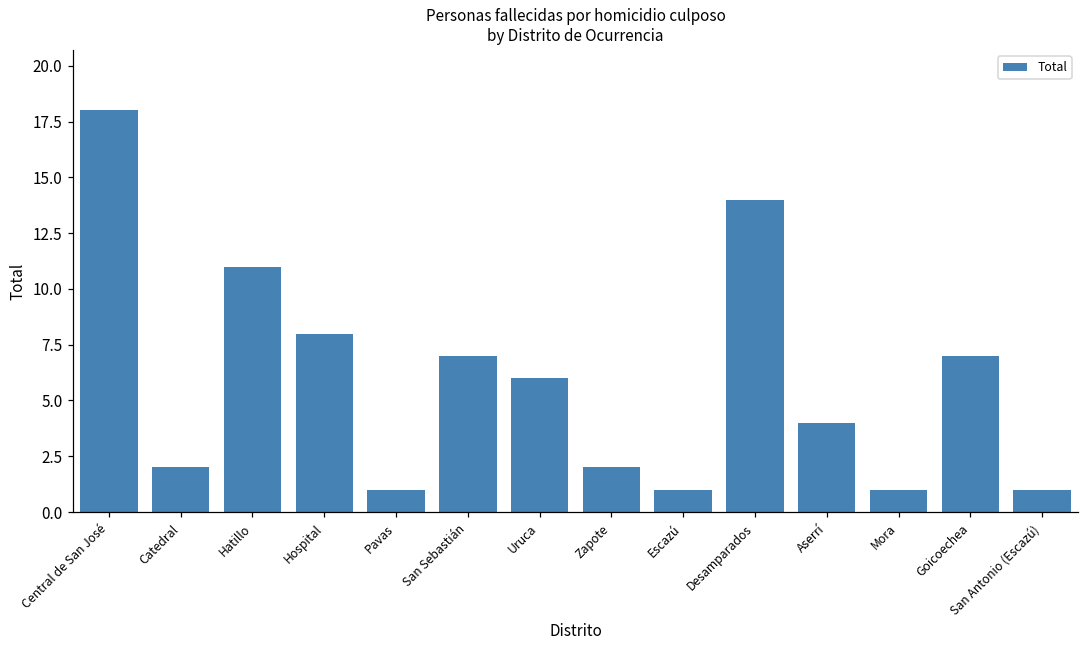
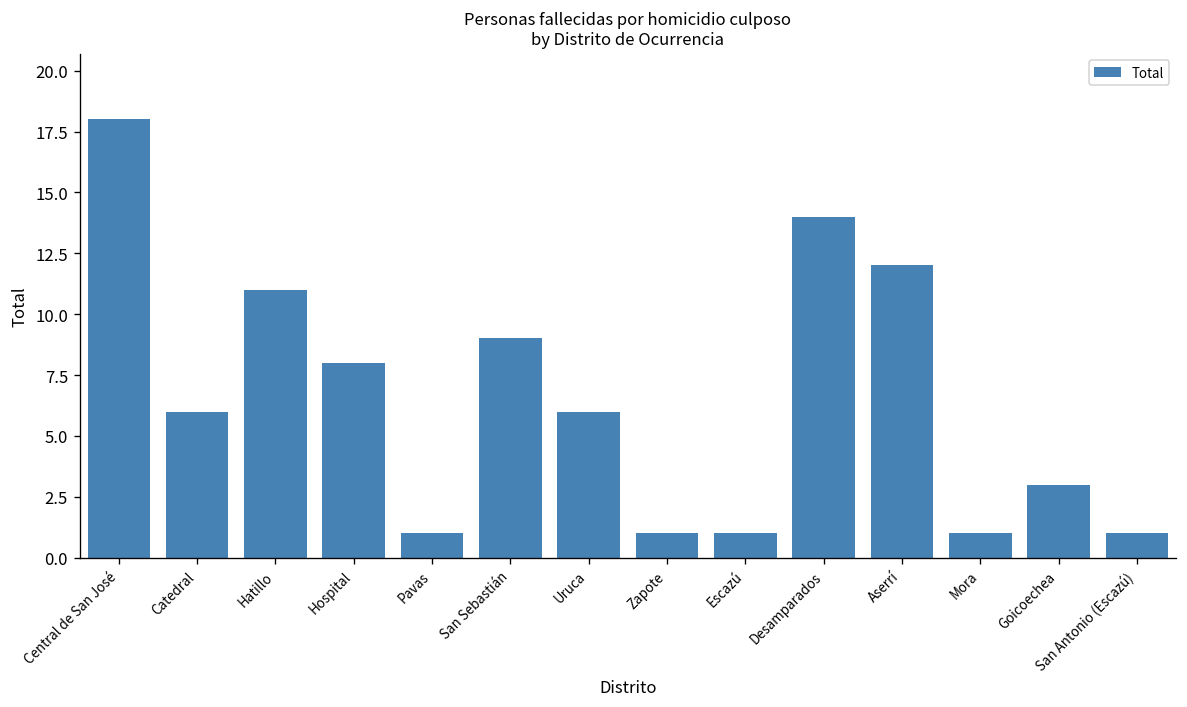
Catedral: 2 -> 6
San Sebastián: 7 -> 9
Zapote: 2 -> 1
Aserrí: 4 -> 12
Goicoechea: 7 -> 3
